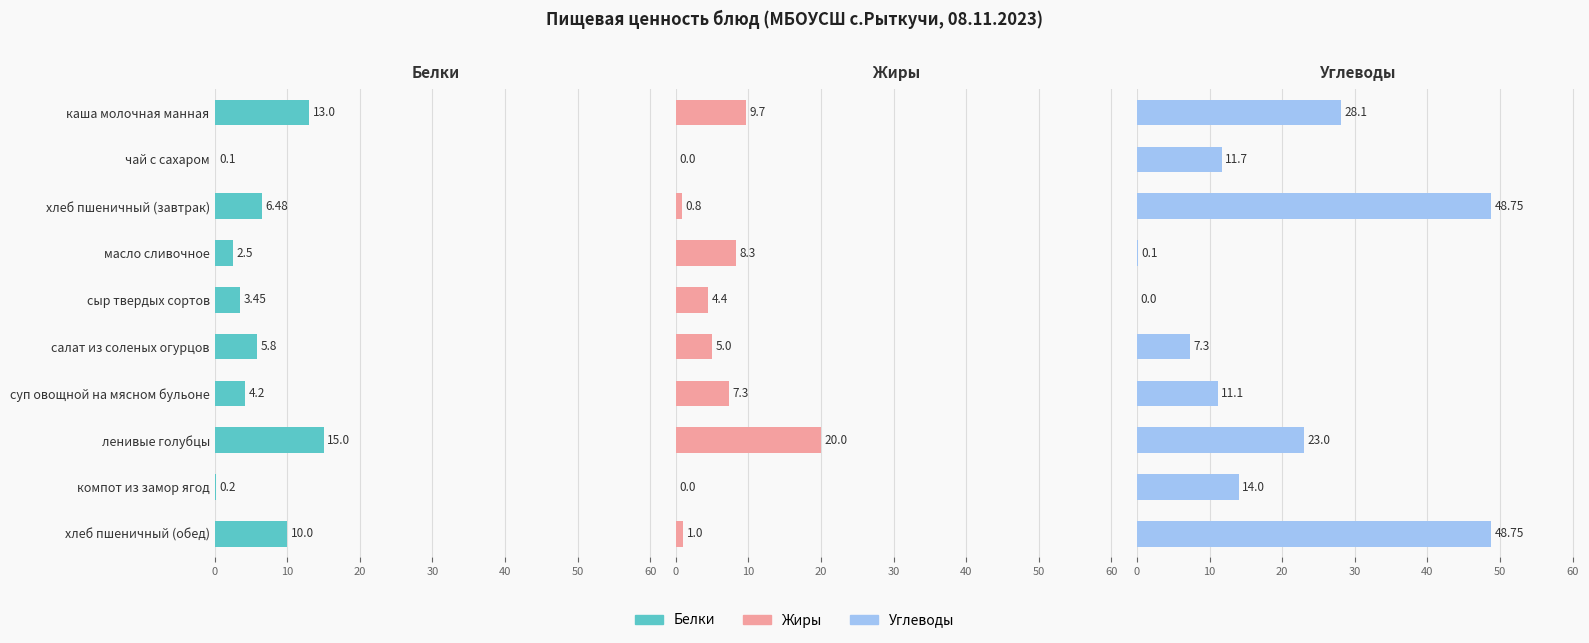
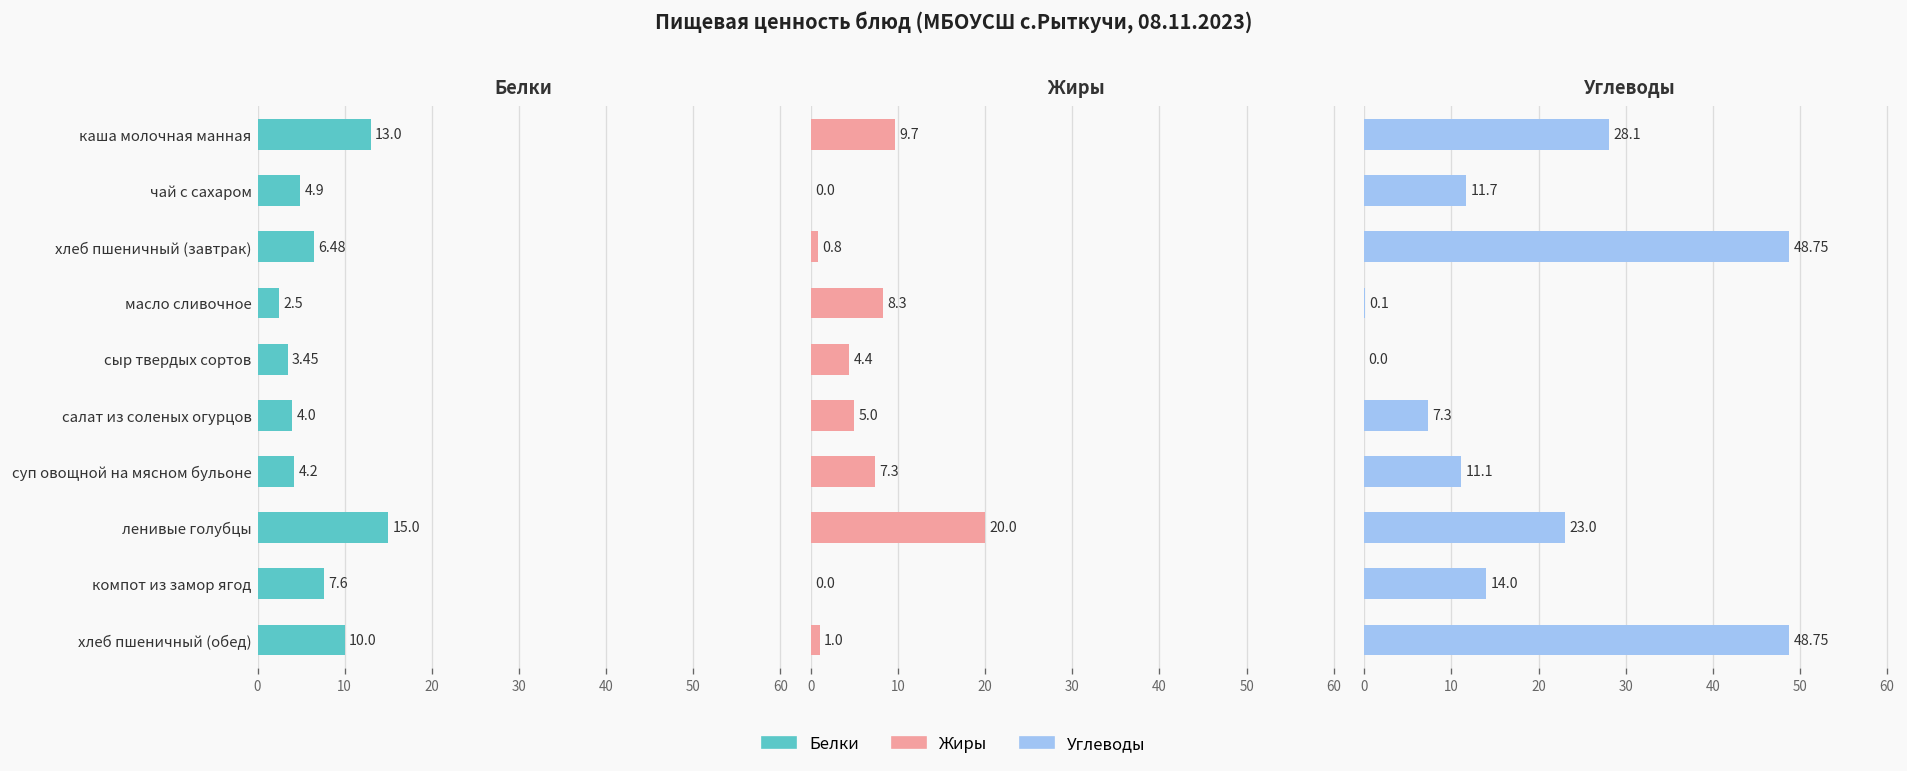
Белки, чай с сахаром: 0.1 -> 4.9
Белки, салат из соленых огурцов: 5.8 -> 4.0
Белки, компот из замор ягод: 0.2 -> 7.6
